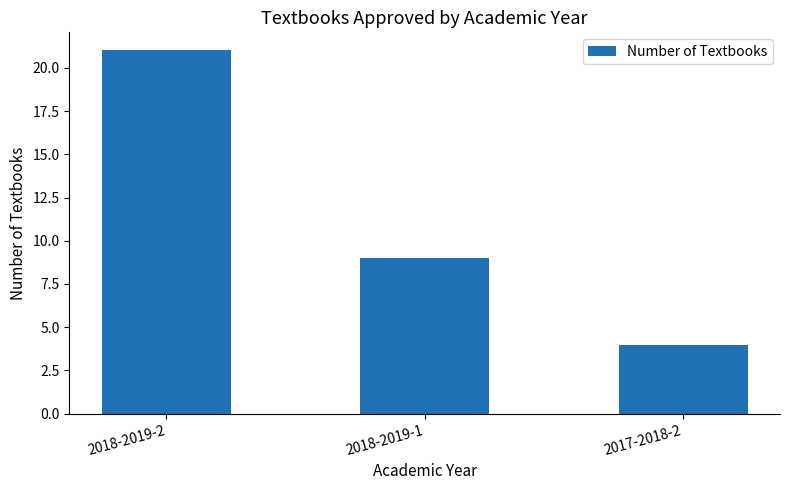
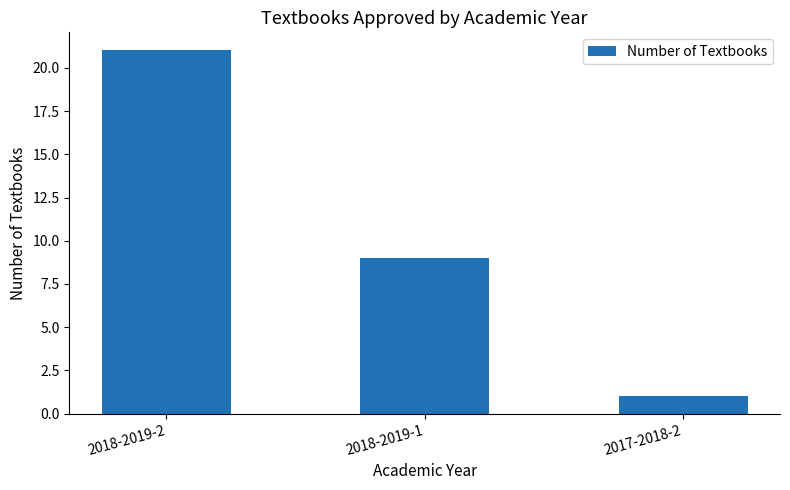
2017-2018-2: 4 -> 1
